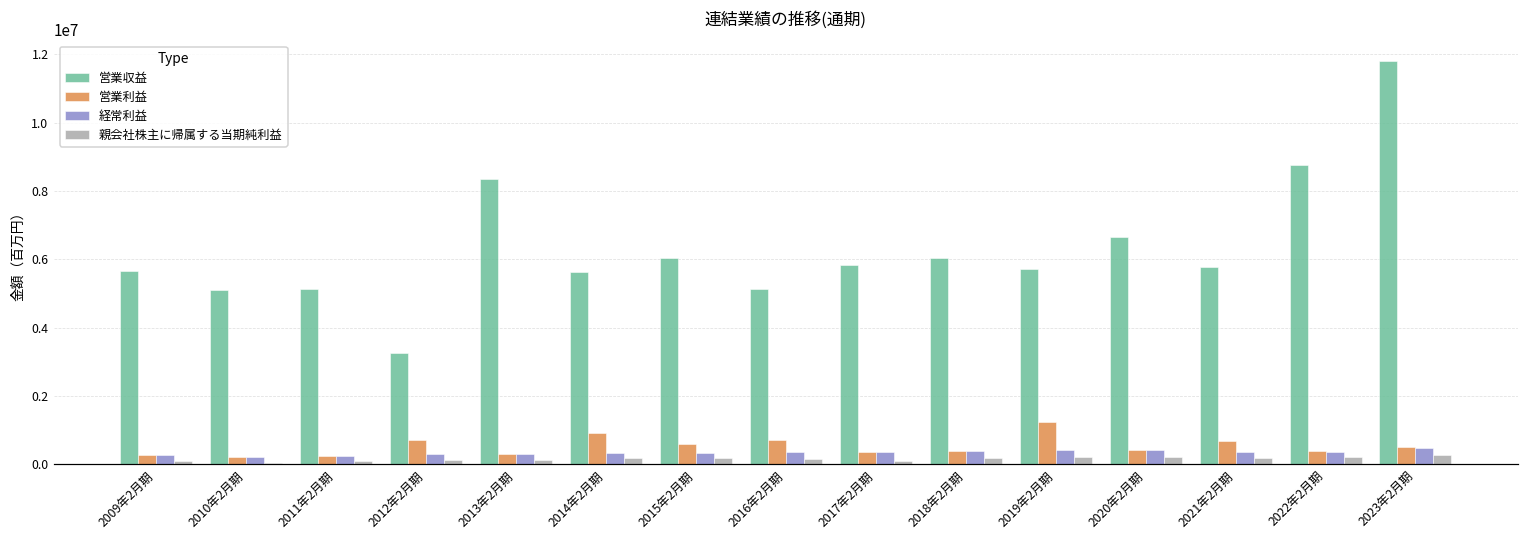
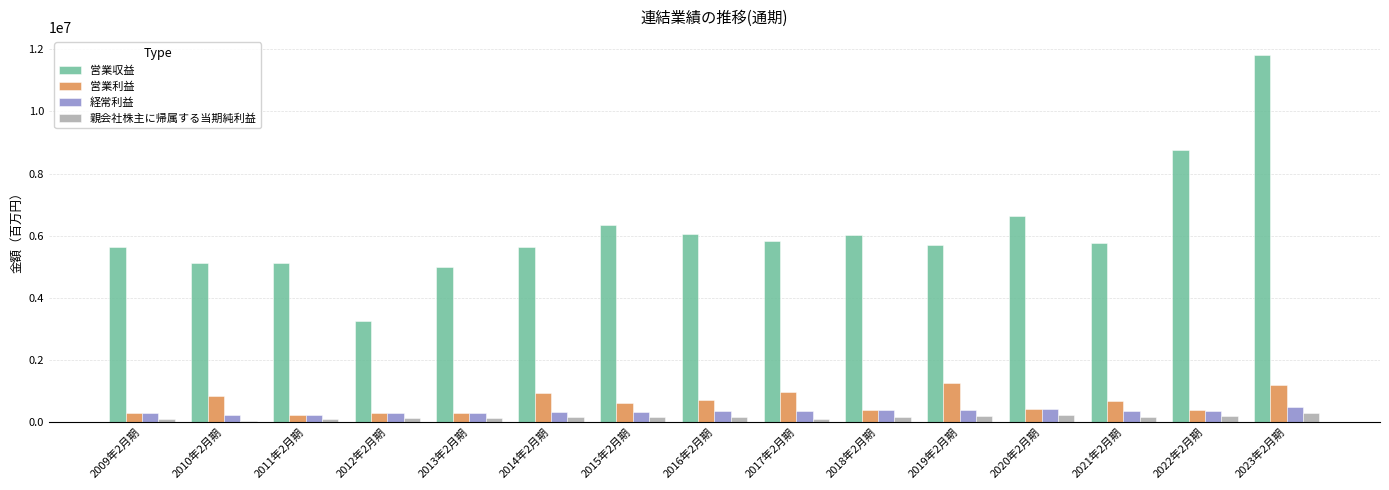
営業利益, 2010年2月期: 200000 -> 800000
営業利益, 2012年2月期: 700000 -> 300000
営業収益, 2013年2月期: 8300000 -> 5000000
営業収益, 2015年2月期: 6000000 -> 6300000
営業収益, 2016年2月期: 5100000 -> 6000000
営業利益, 2017年2月期: 400000 -> 1000000
営業利益, 2023年2月期: 500000 -> 1200000
